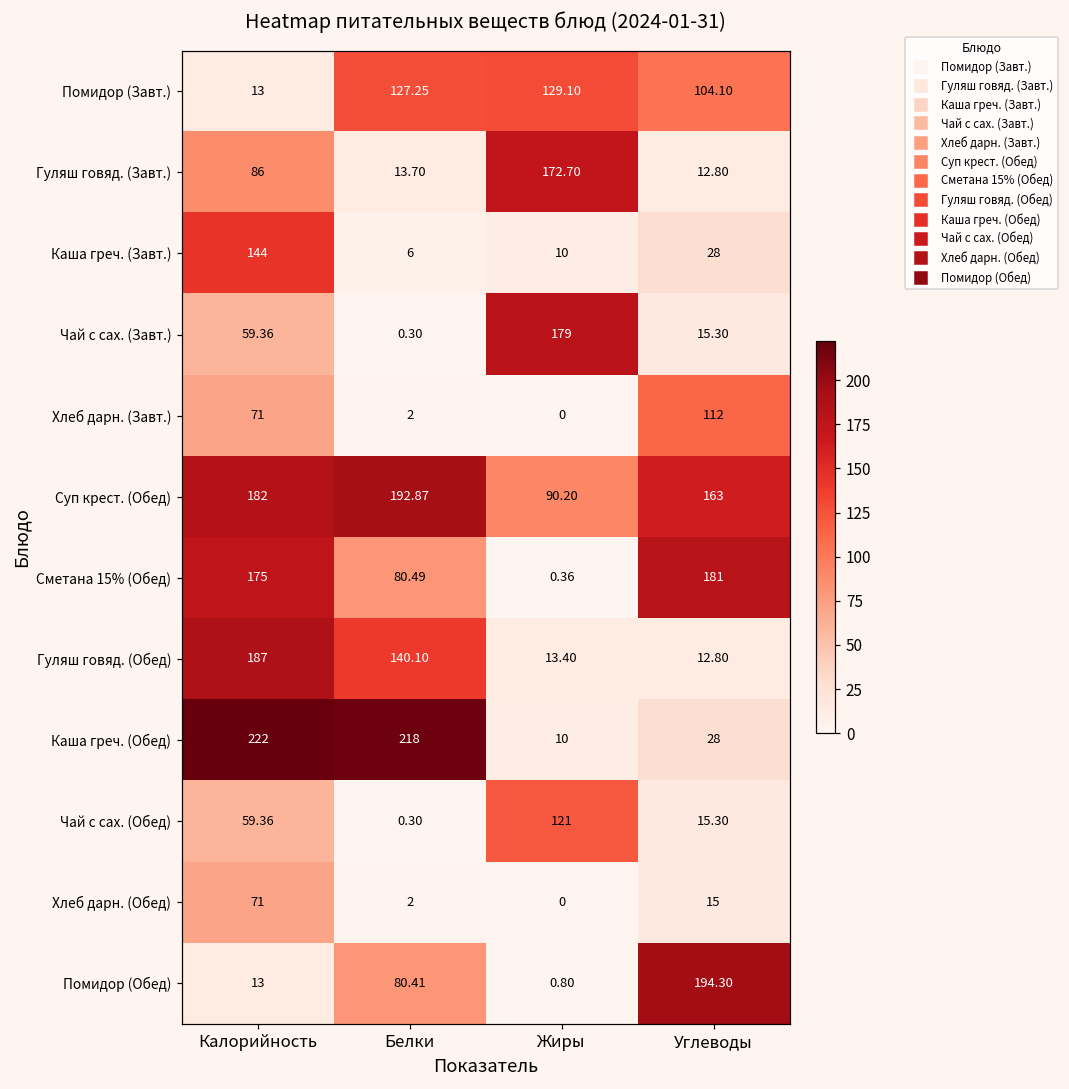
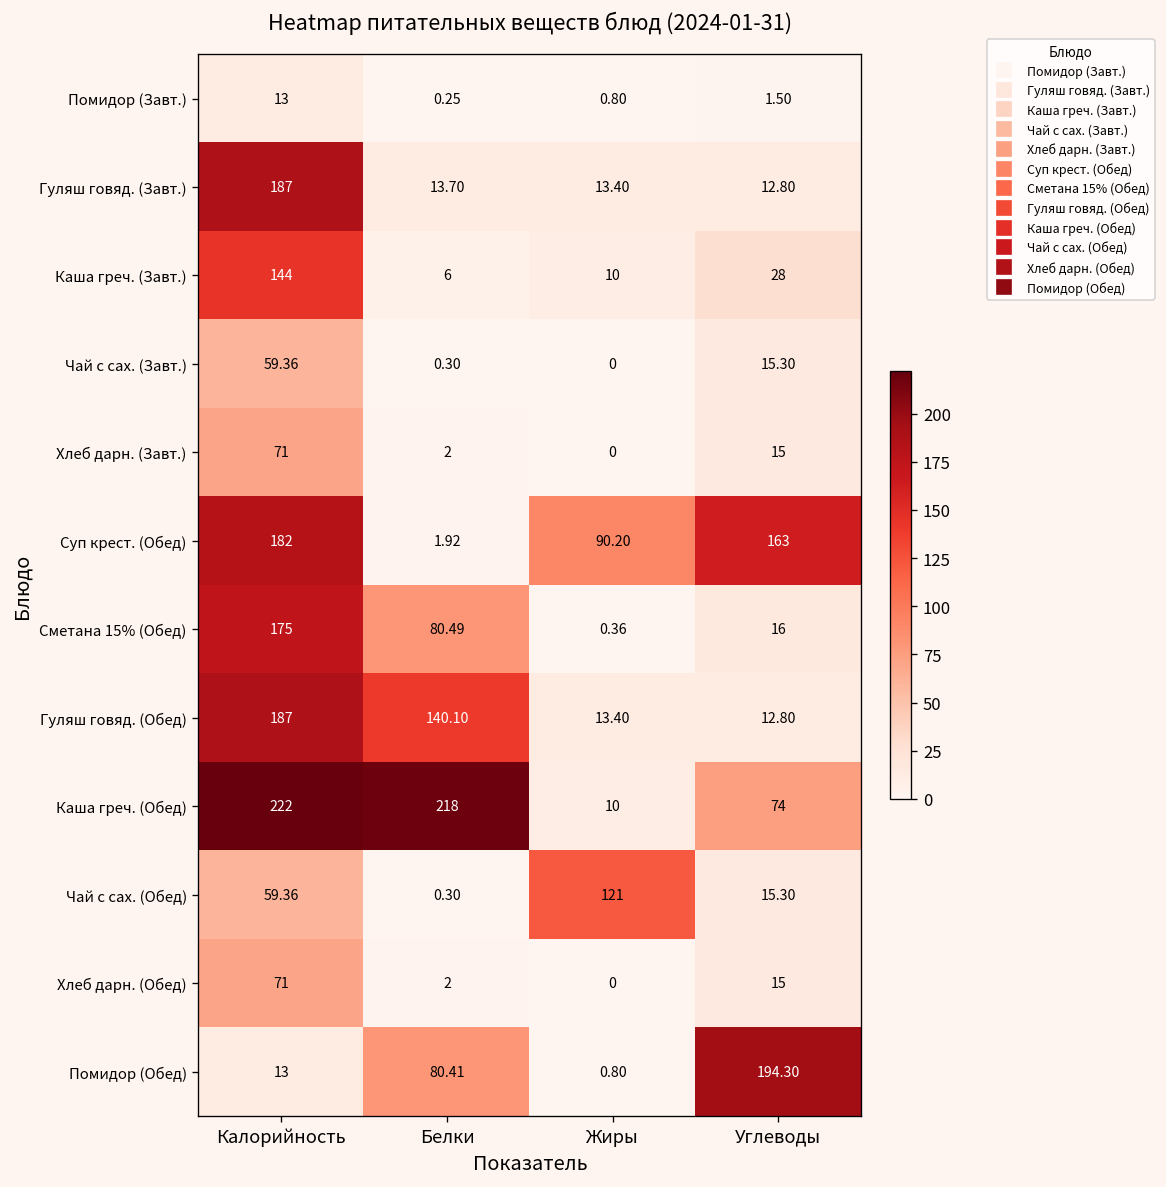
Помидор (Завт.), Белки: 127.25 -> 0.25
Помидор (Завт.), Жиры: 129.10 -> 0.80
Помидор (Завт.), Углеводы: 104.10 -> 1.50
Гуляш говяд. (Завт.), Калорийность: 86 -> 187
Гуляш говяд. (Завт.), Жиры: 172.70 -> 13.40
Чай с сах. (Завт.), Жиры: 179 -> 0
Хлеб дарн. (Завт.), Углеводы: 112 -> 15
Суп крест. (Обед), Белки: 192.87 -> 1.92
Сметана 15% (Обед), Углеводы: 181 -> 16
Каша греч. (Обед), Углеводы: 28 -> 74
